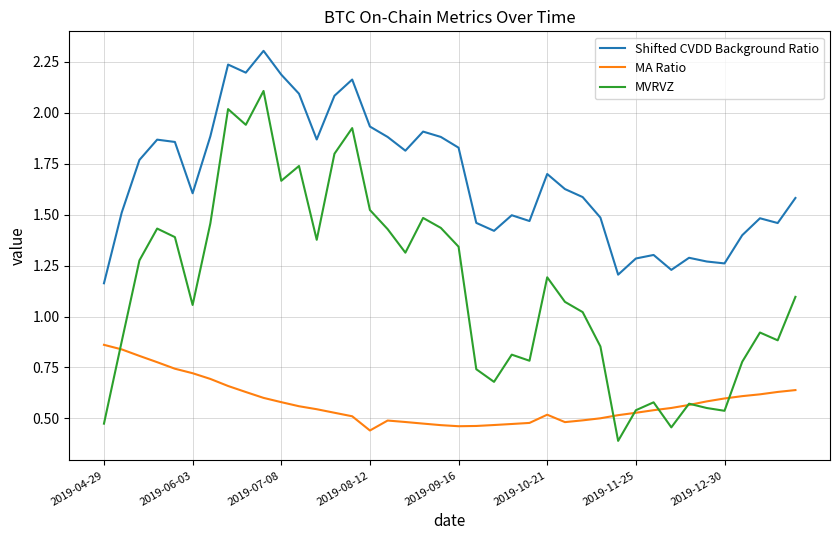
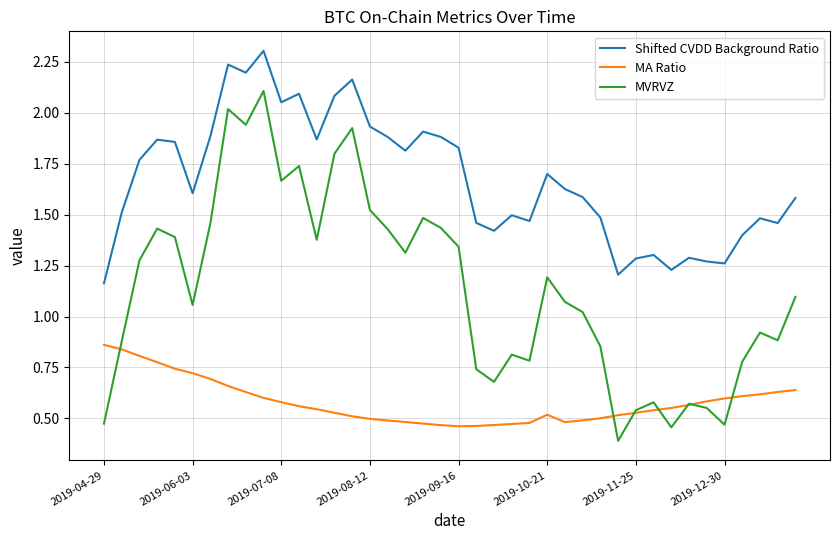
Shifted CVDD Background Ratio, 2019-07-08: 2.19 -> 2.05
MA Ratio, 2019-08-12: 0.44 -> 0.50
MVRVZ, 2019-12-30: 0.54 -> 0.47
